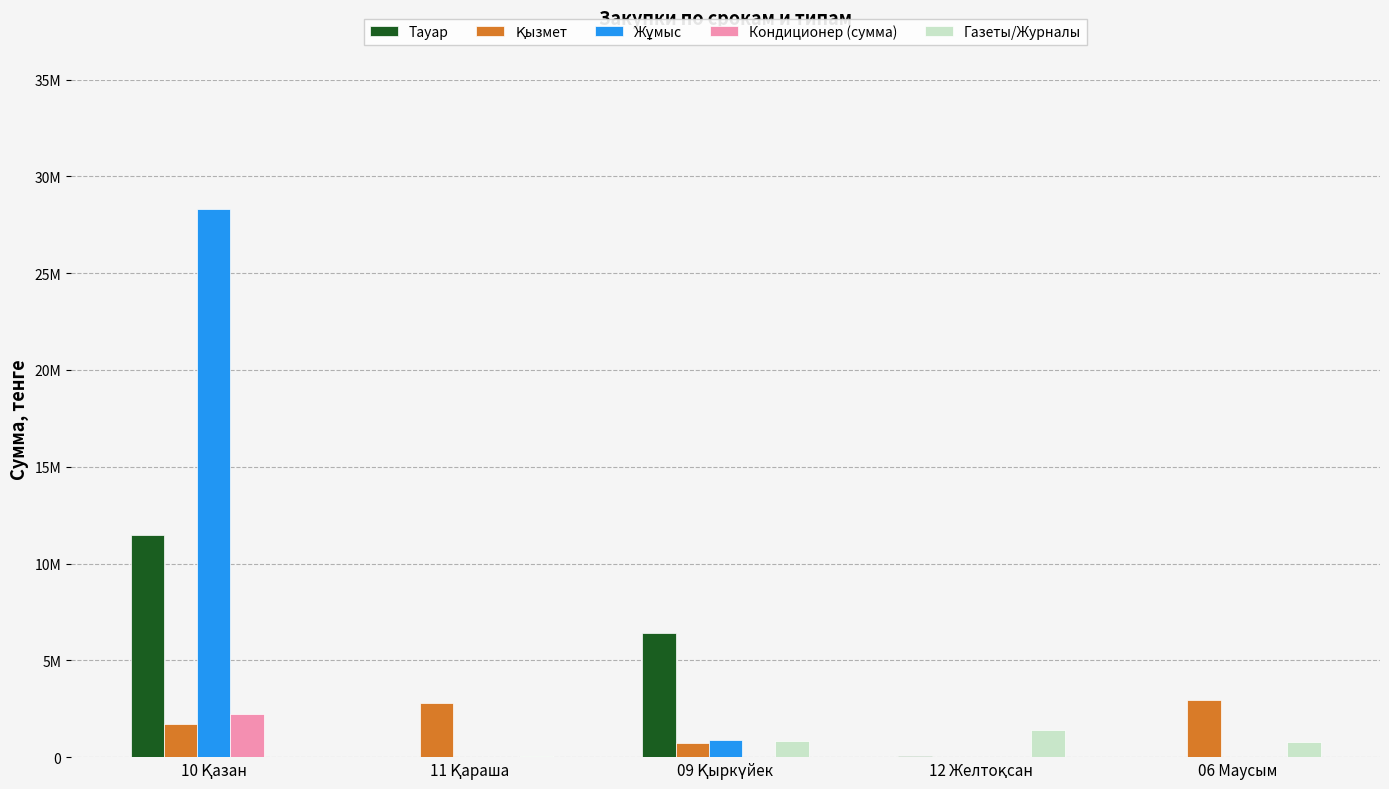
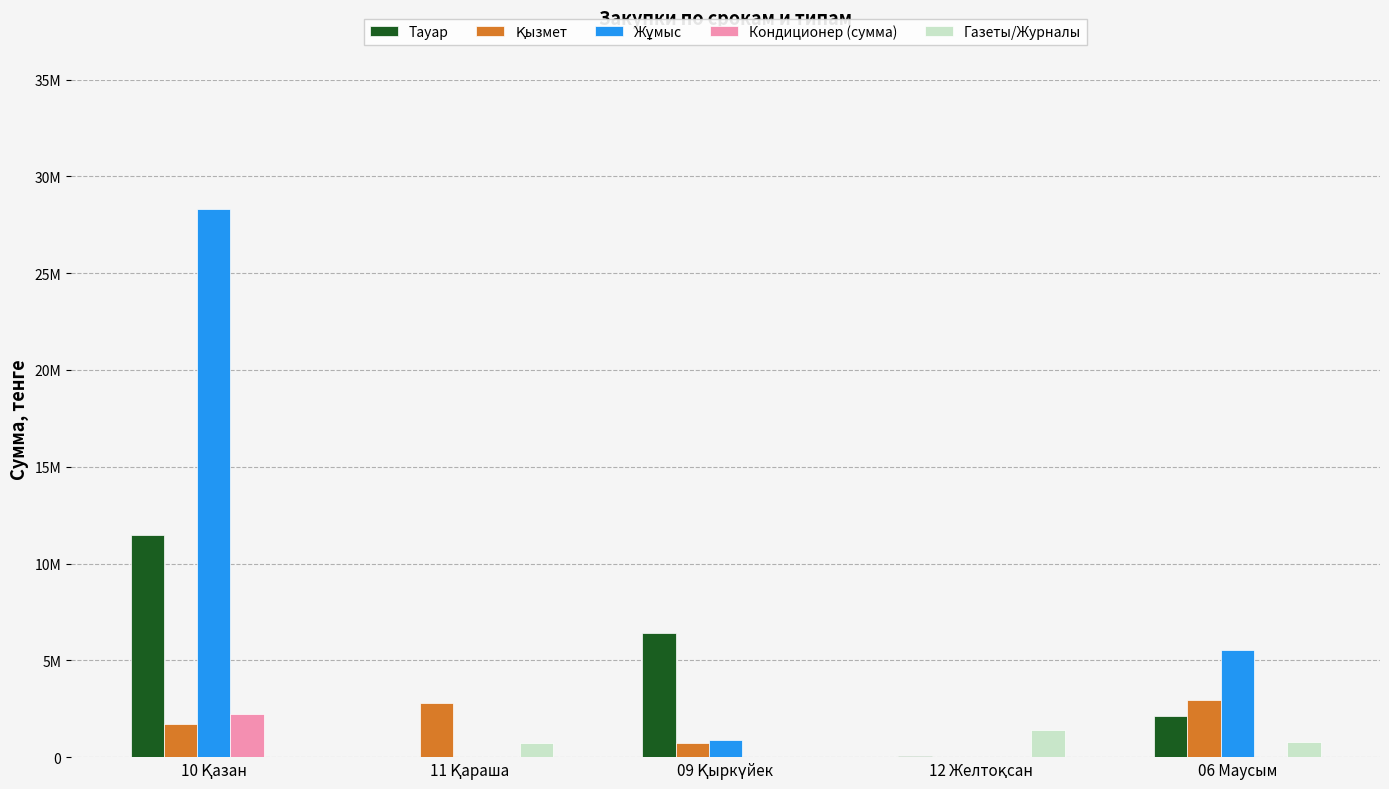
Газеты/Журналы, 11 Қараша: 100000 -> 700000
Газеты/Журналы, 09 Қыркүйек: 800000 -> 0
Тауар, 06 Маусым: 0 -> 2100000
Жұмыс, 06 Маусым: 0 -> 5500000
